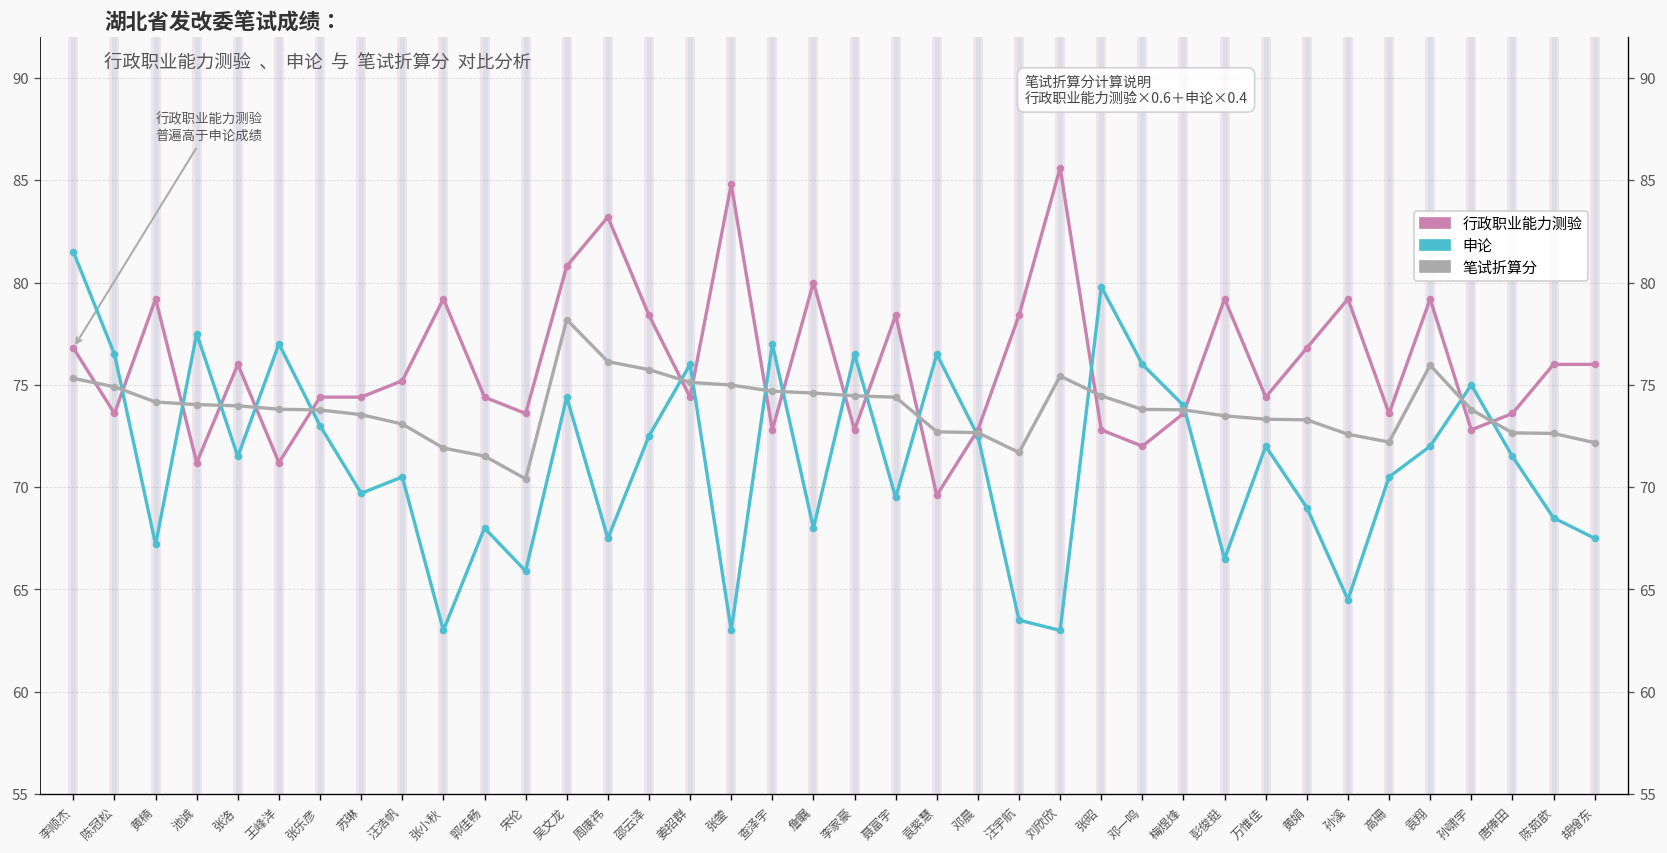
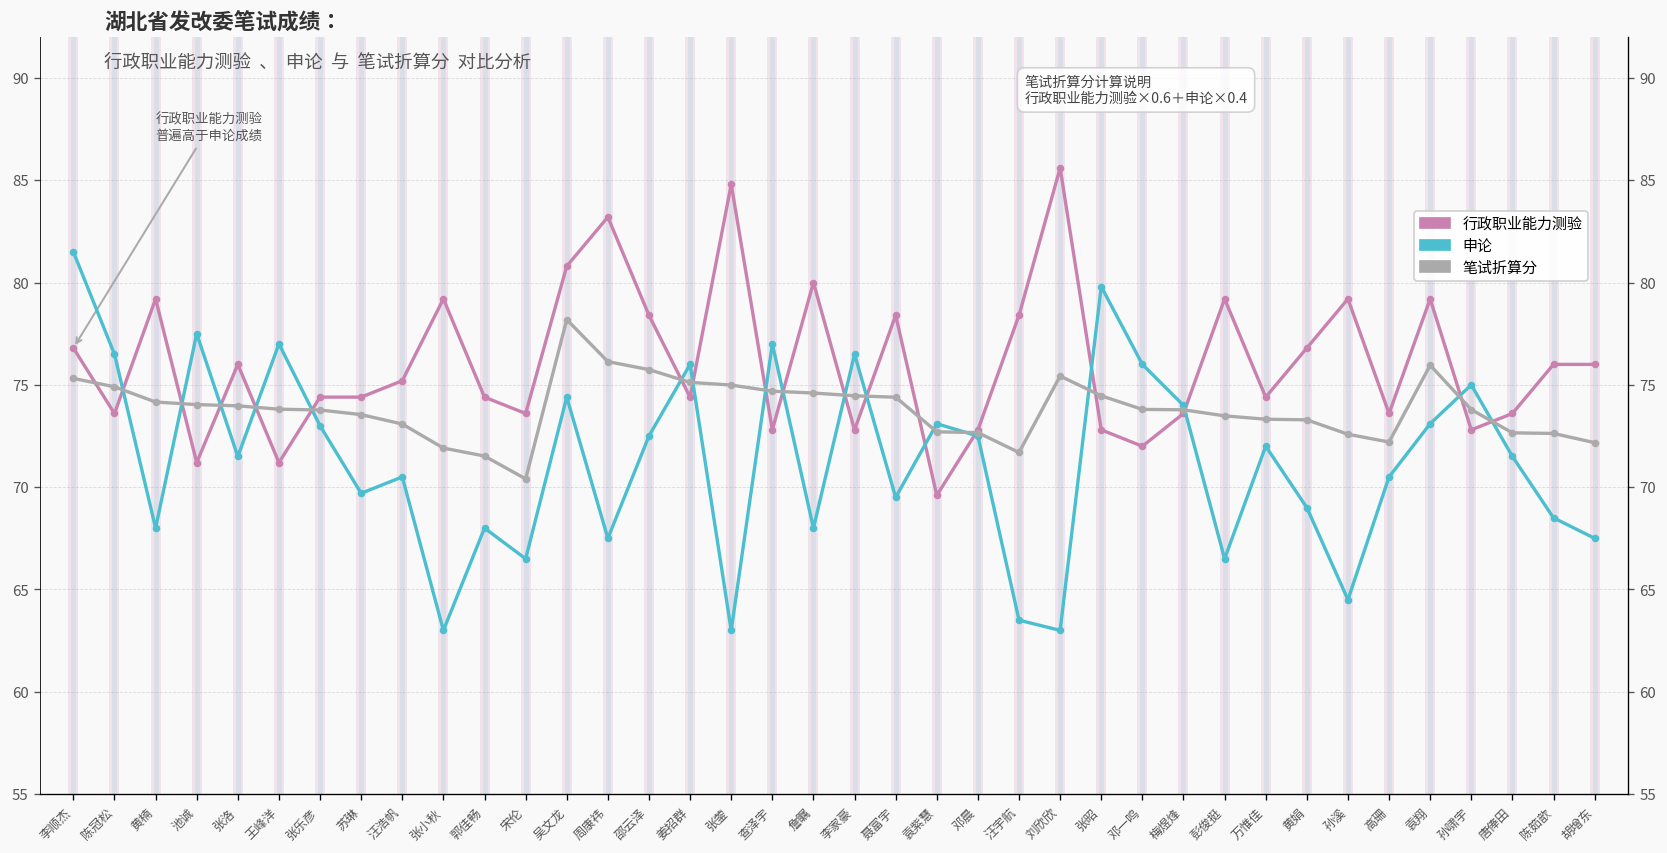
申论, 黄楠: 67.2 -> 68.0
申论, 宋伦: 65.9 -> 66.5
申论, 袁紫慧: 76.5 -> 73.1
申论, 袁翔: 72.0 -> 73.1
